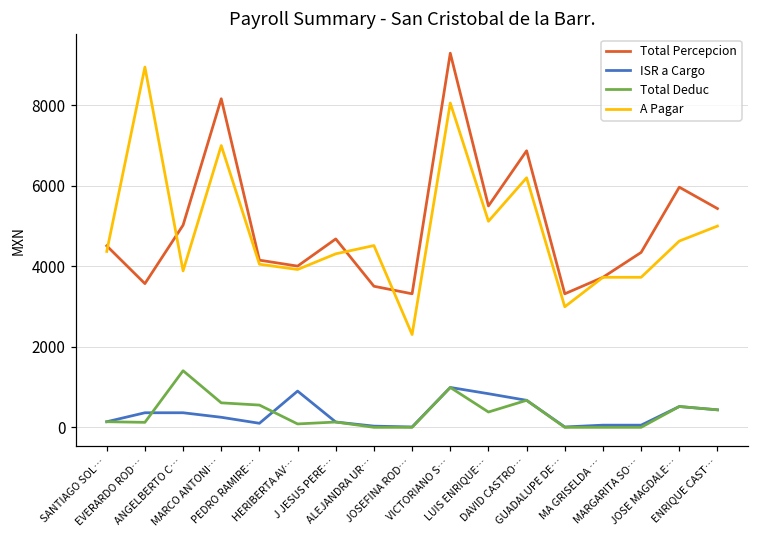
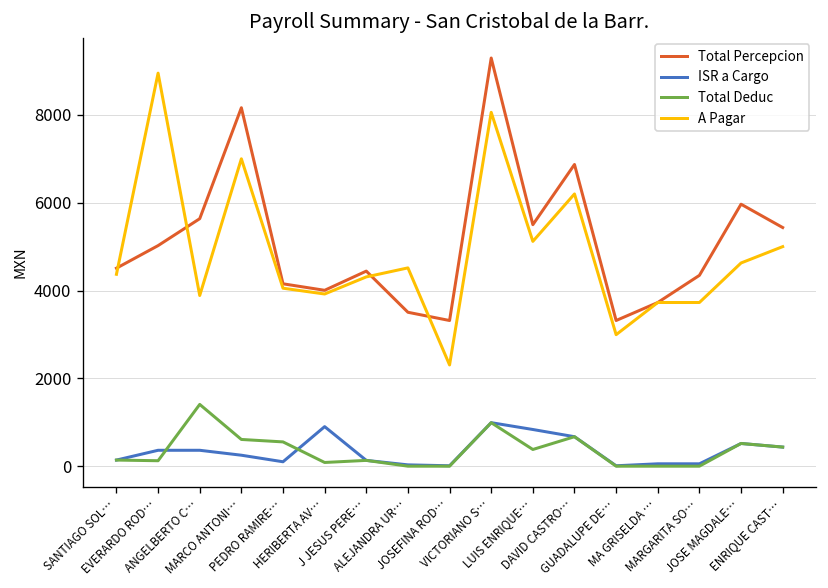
Total Percepcion, EVERARDO ROD…: 3600 -> 5000
Total Percepcion, ANGELBERTO C…: 5000 -> 5600
Total Percepcion, J JESUS PERE…: 4700 -> 4400
